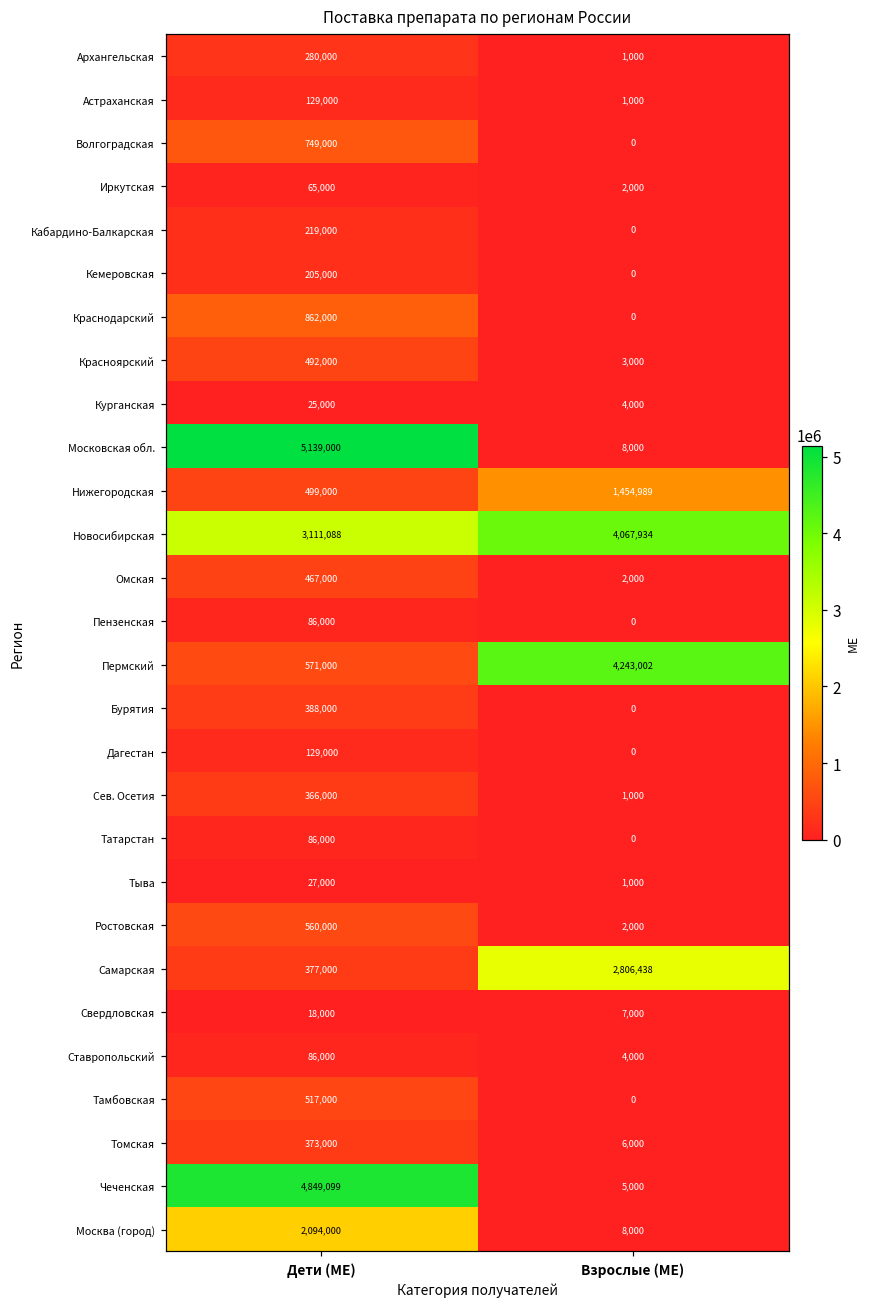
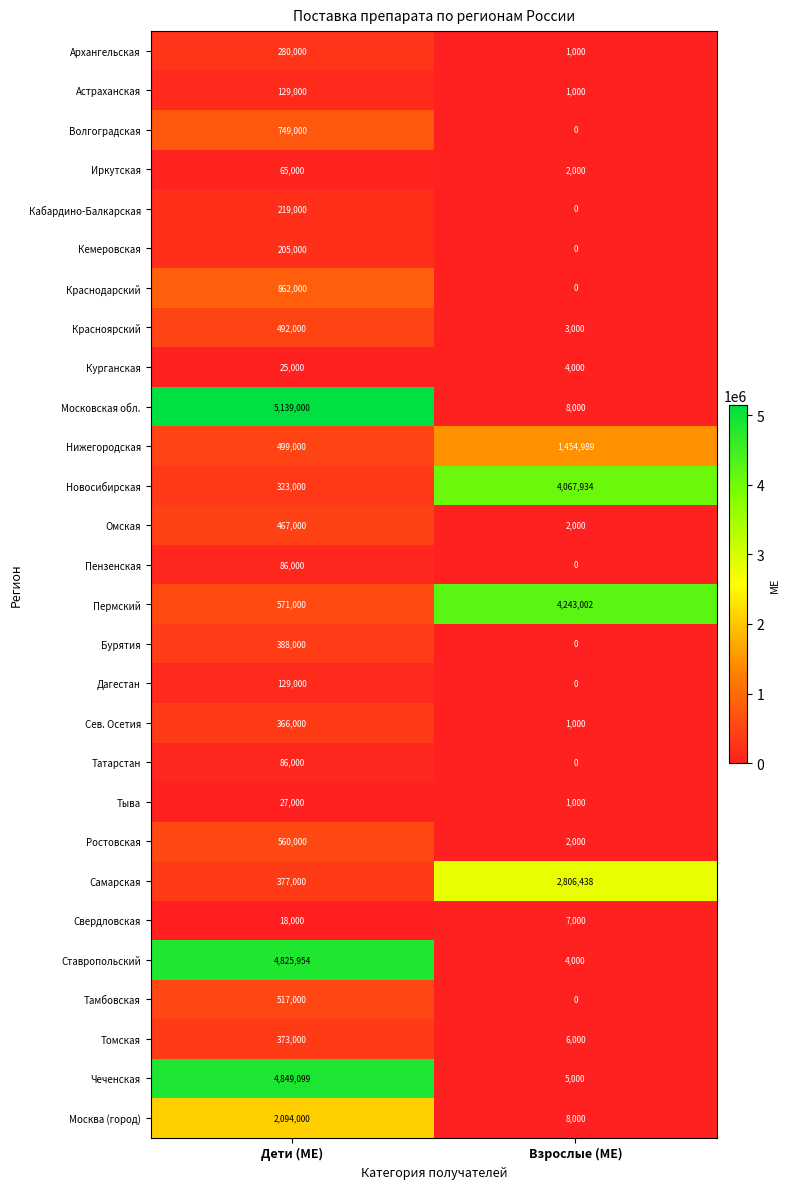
Новосибирская, Дети (МЕ): 3,111,088 -> 323,000
Ставропольский, Дети (МЕ): 86,000 -> 4,825,954
